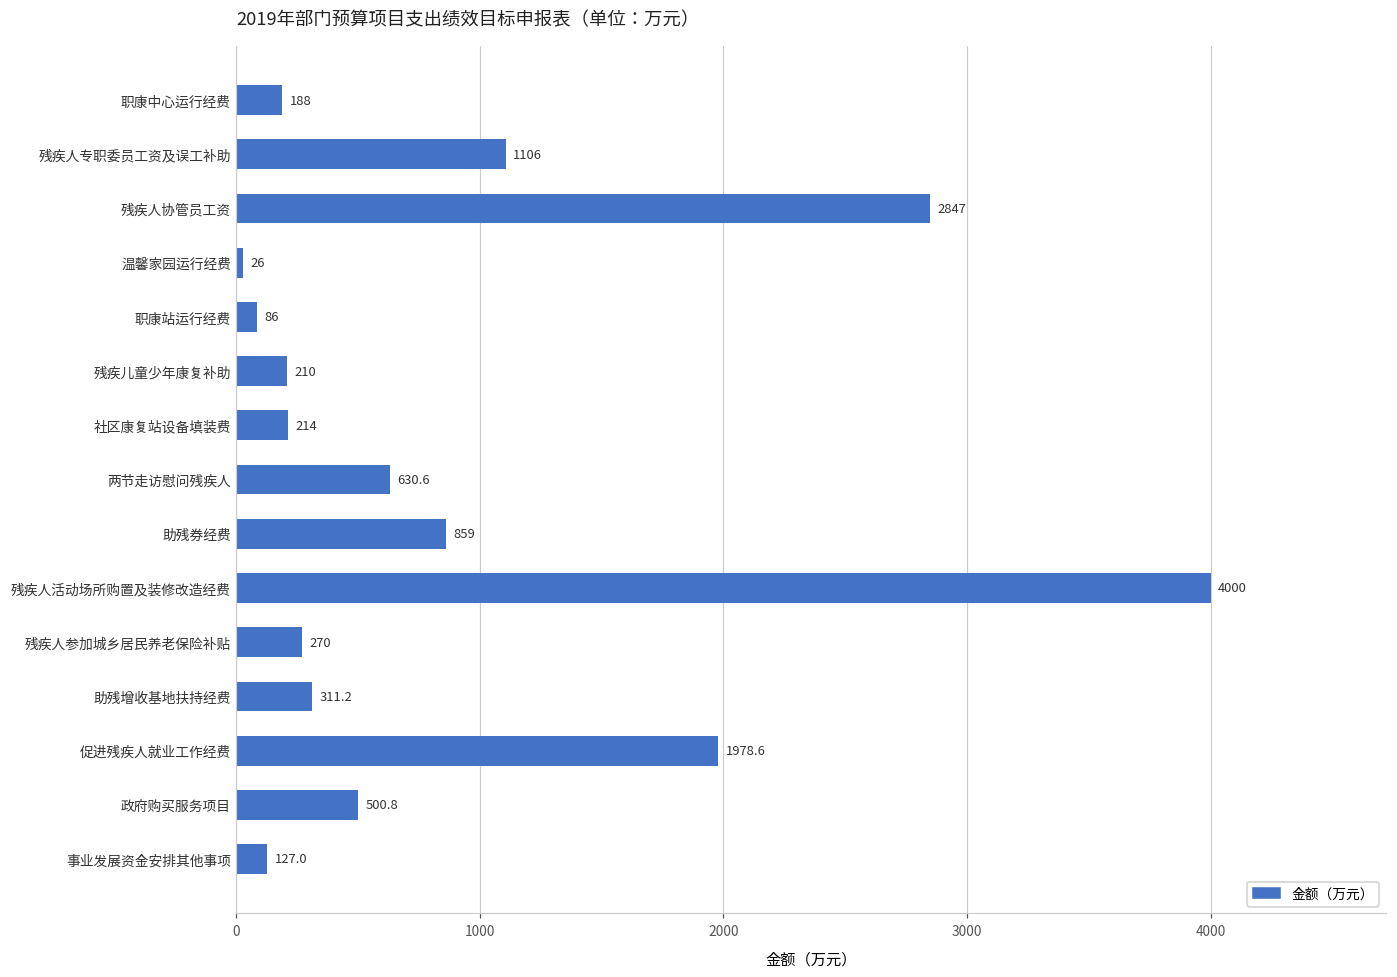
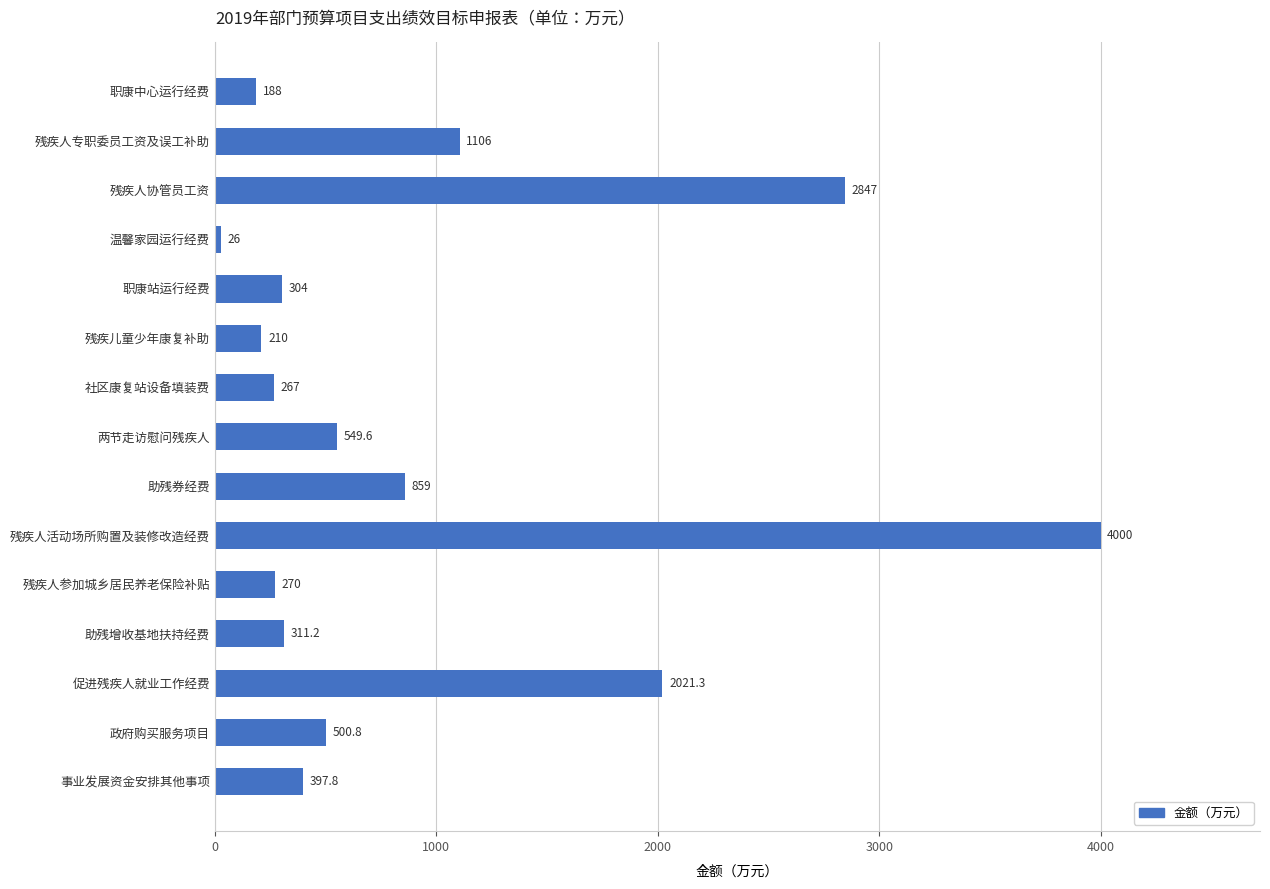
职康站运行经费: 86 -> 304
社区康复站设备填装费: 214 -> 267
两节走访慰问残疾人: 630.6 -> 549.6
促进残疾人就业工作经费: 1978.6 -> 2021.3
事业发展资金安排其他事项: 127.0 -> 397.8
